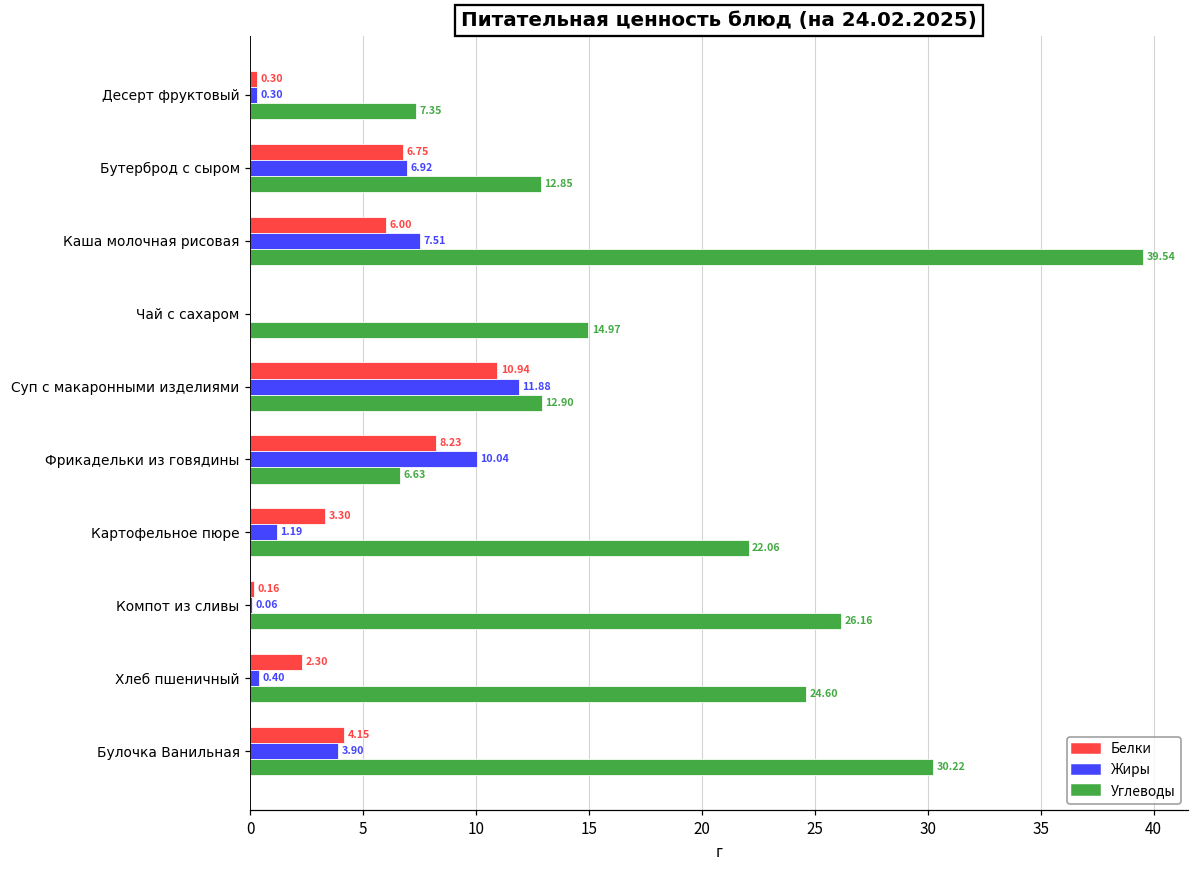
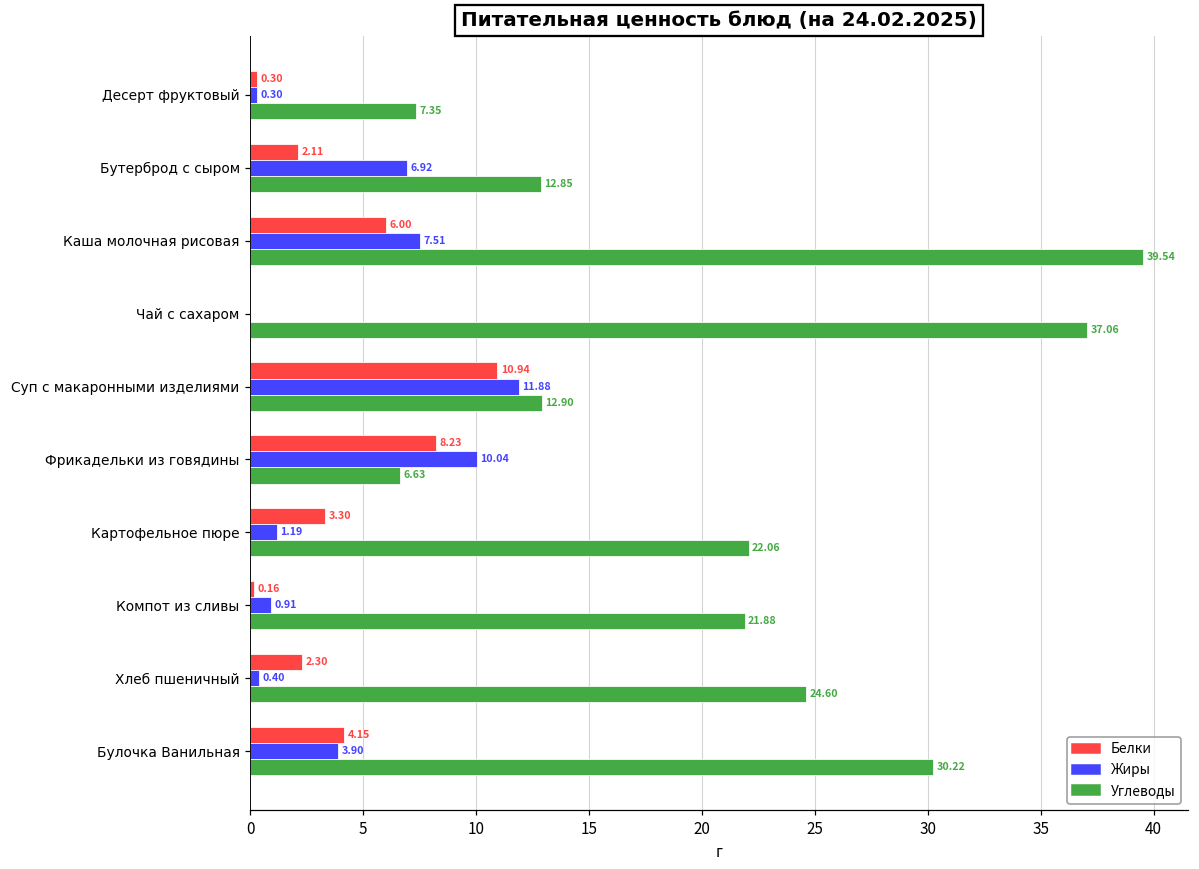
Белки, Бутерброд с сыром: 6.75 -> 2.11
Углеводы, Чай с сахаром: 14.97 -> 37.06
Жиры, Компот из сливы: 0.06 -> 0.91
Углеводы, Компот из сливы: 26.16 -> 21.88
